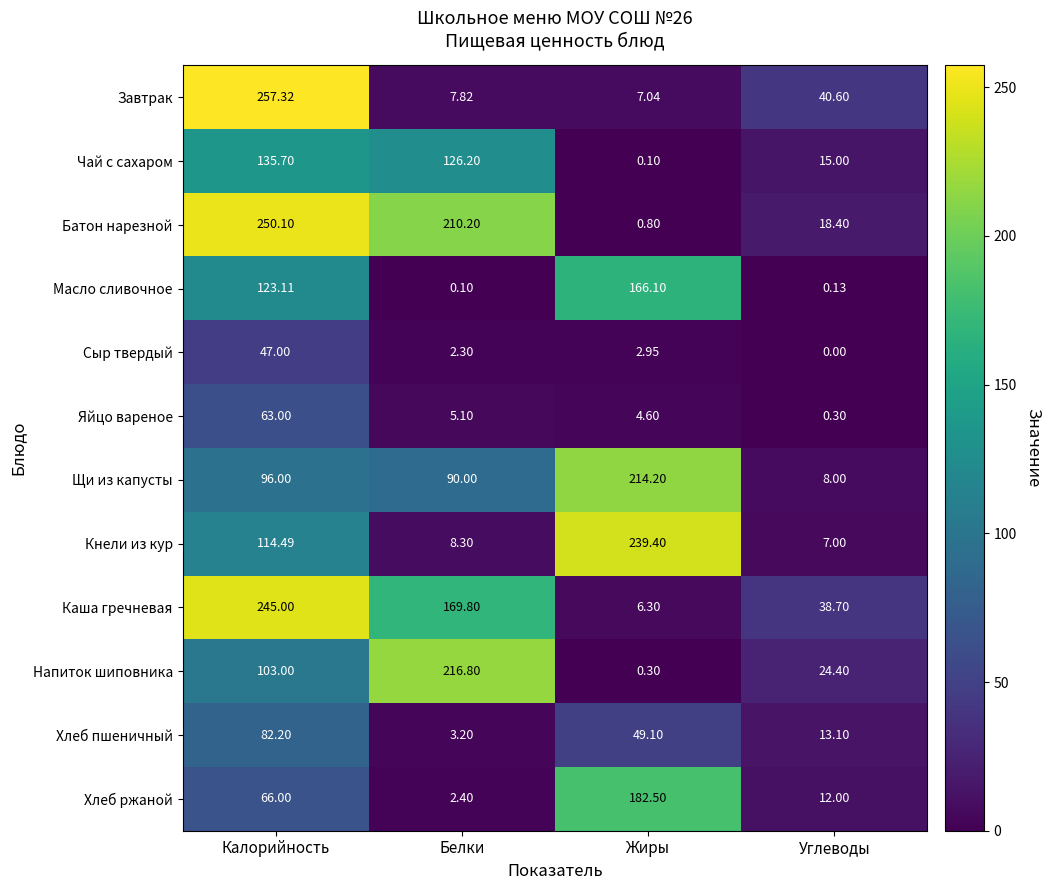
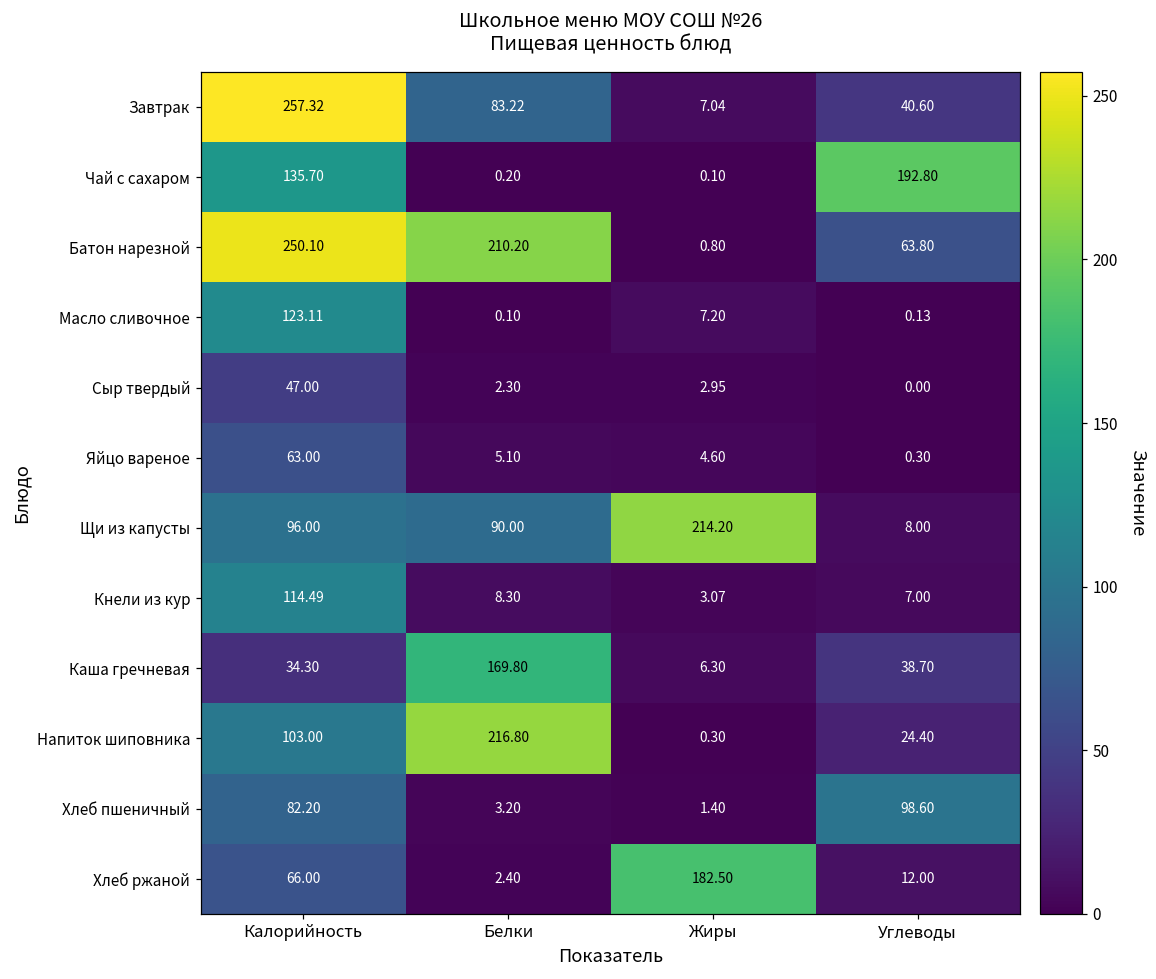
Завтрак, Белки: 7.82 -> 83.22
Чай с сахаром, Белки: 126.20 -> 0.20
Чай с сахаром, Углеводы: 15.00 -> 192.80
Батон нарезной, Углеводы: 18.40 -> 63.80
Масло сливочное, Жиры: 166.10 -> 7.20
Кнели из кур, Жиры: 239.40 -> 3.07
Каша гречневая, Калорийность: 245.00 -> 34.30
Хлеб пшеничный, Жиры: 49.10 -> 1.40
Хлеб пшеничный, Углеводы: 13.10 -> 98.60
